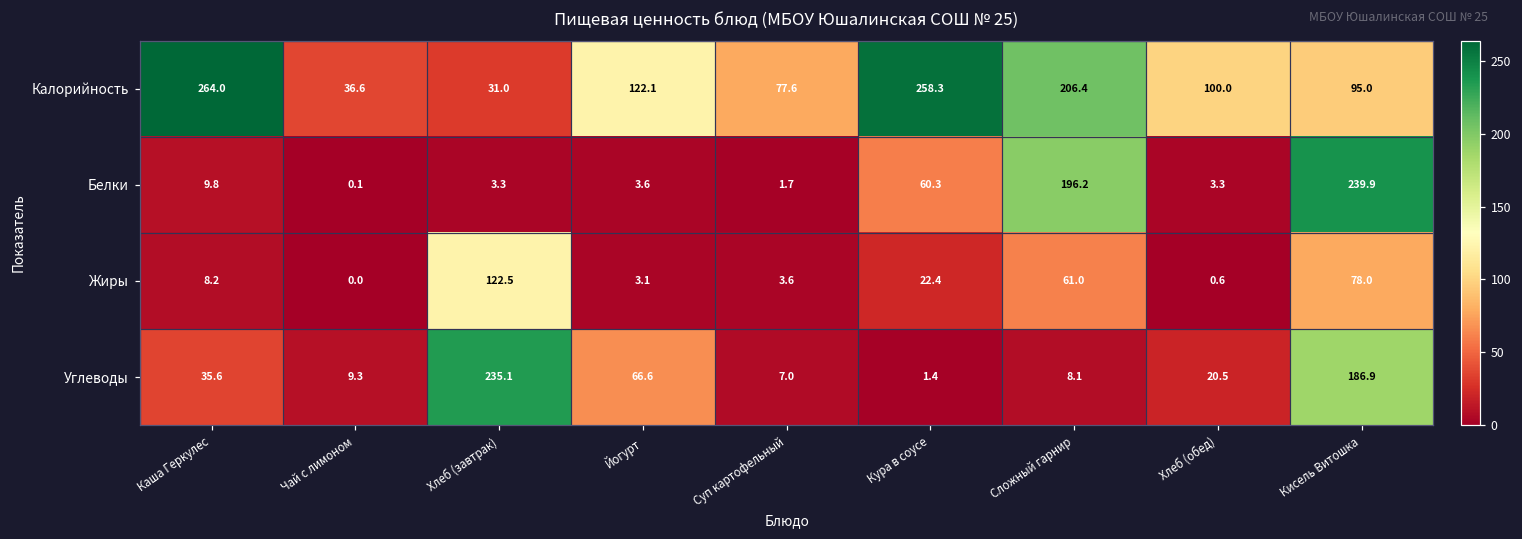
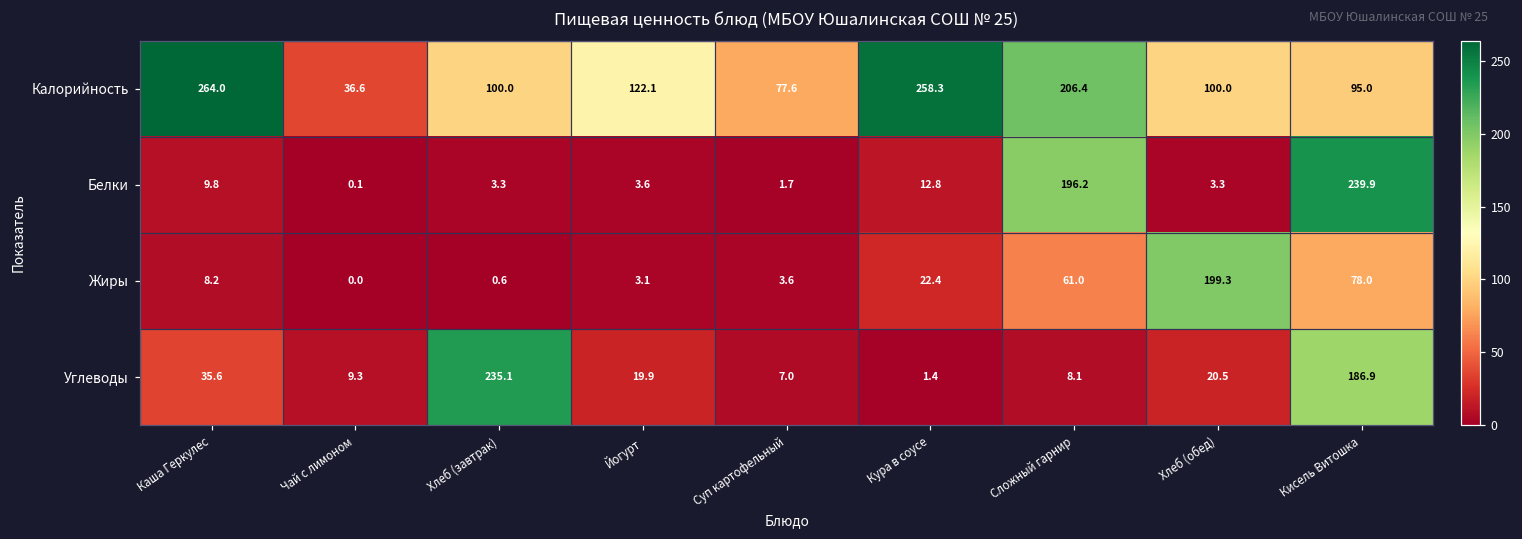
Калорийность, Хлеб (завтрак): 31.0 -> 100.0
Белки, Кура в соусе: 60.3 -> 12.8
Жиры, Хлеб (завтрак): 122.5 -> 0.6
Жиры, Хлеб (обед): 0.6 -> 199.3
Углеводы, Йогурт: 66.6 -> 19.9
